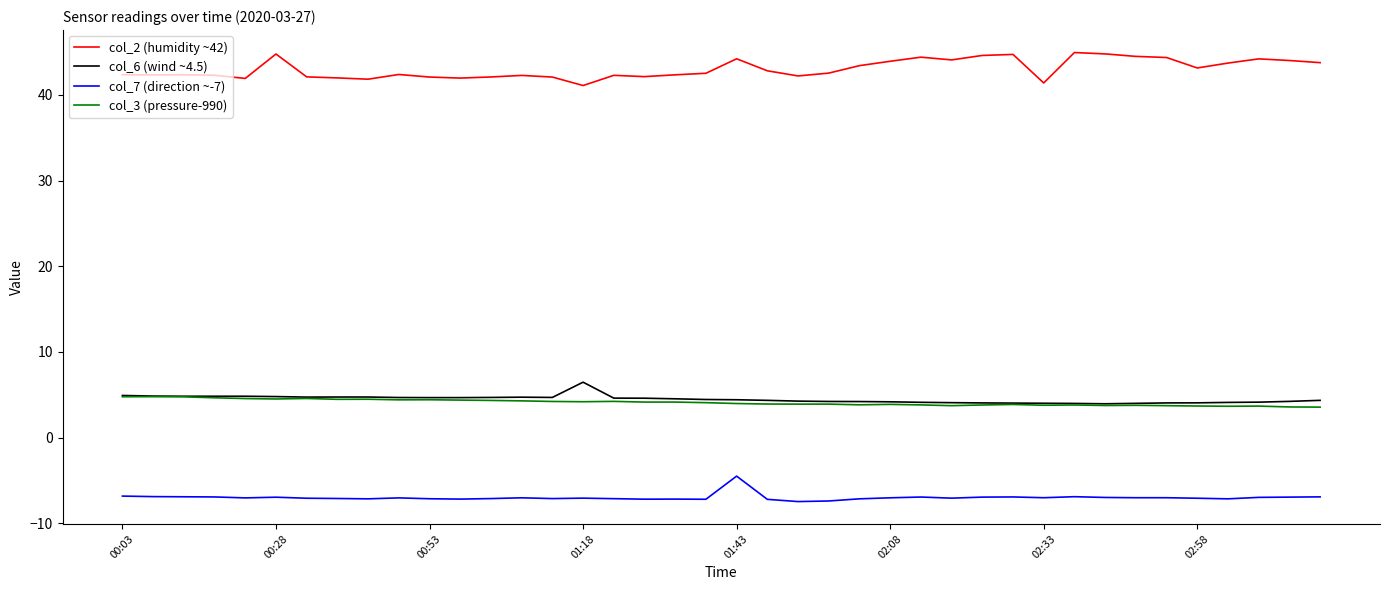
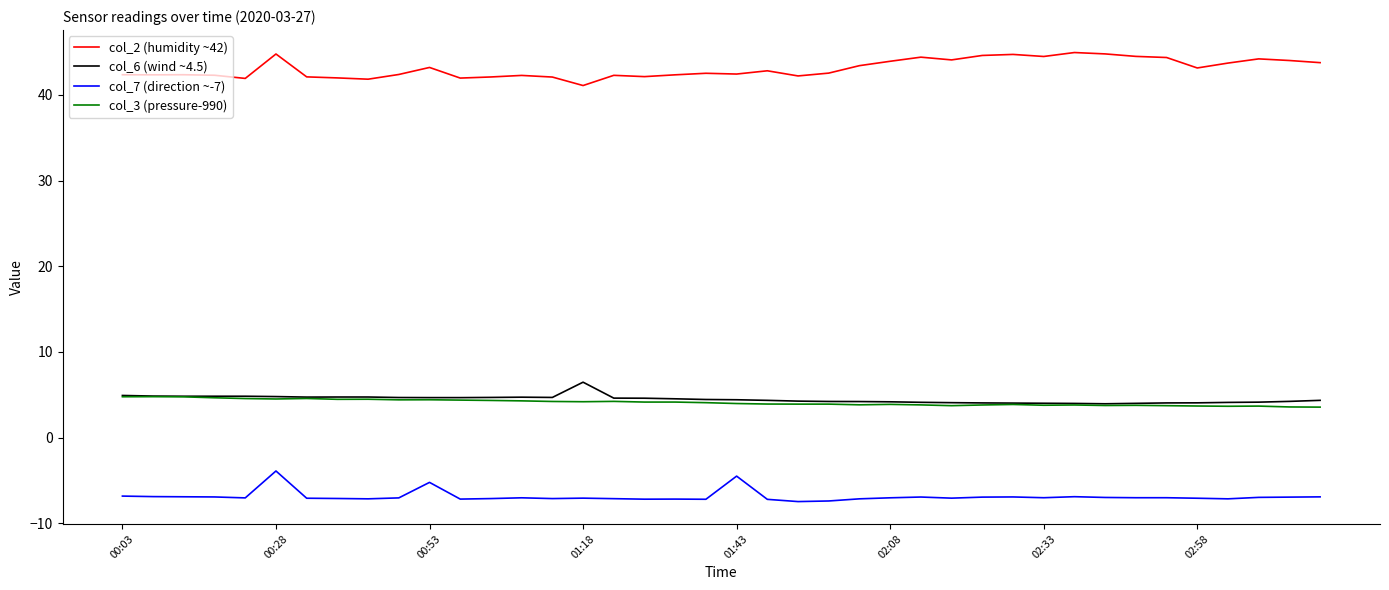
col_7 (direction ~-7), 00:28: -7 -> -4
col_2 (humidity ~42), 00:53: 42 -> 43
col_7 (direction ~-7), 00:53: -7 -> -5
col_2 (humidity ~42), 01:43: 44 -> 42
col_2 (humidity ~42), 02:33: 41 -> 44
